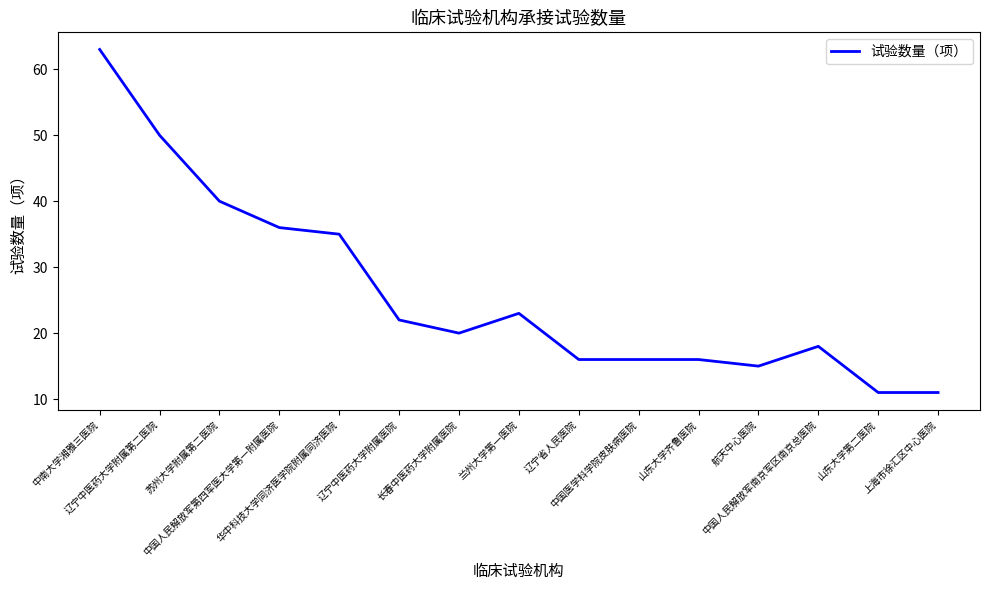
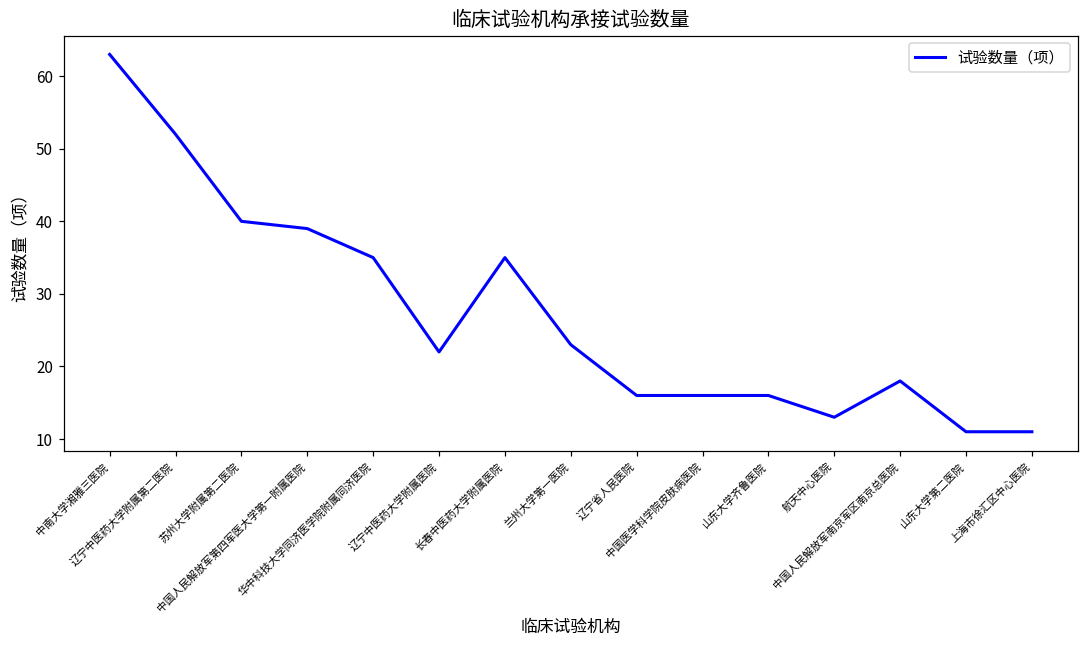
辽宁中医药大学附属第二医院: 50 -> 52
中国人民解放军第四军医大学第一附属医院: 36 -> 39
长春中医药大学附属医院: 20 -> 35
航天中心医院: 15 -> 13
